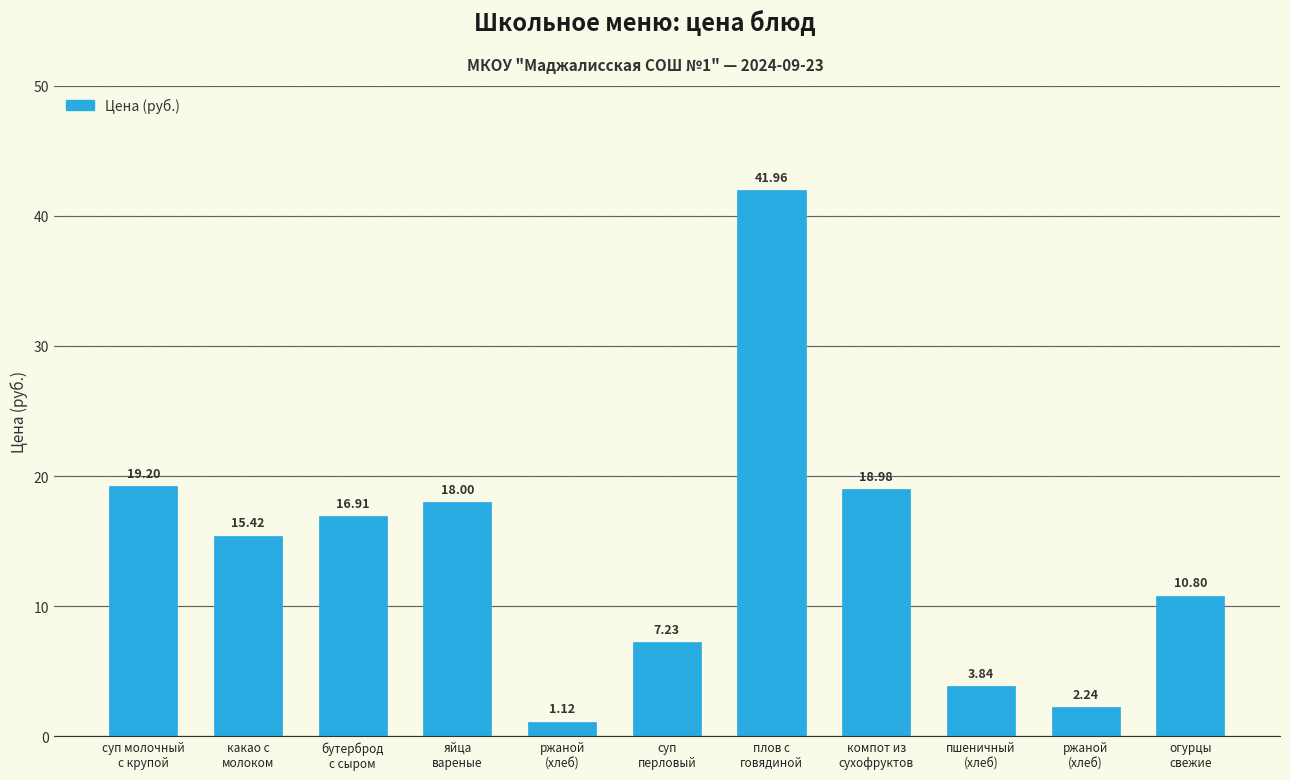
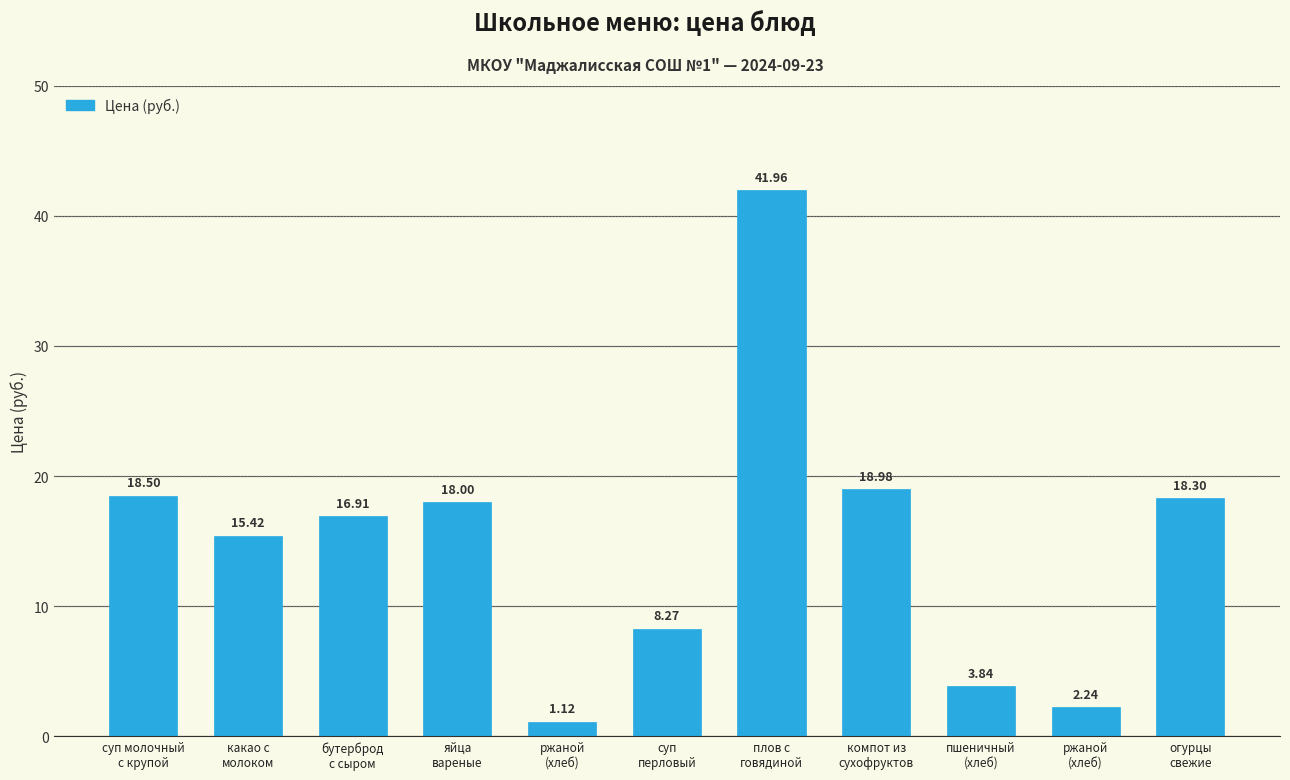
суп молочный с крупой: 19.20 -> 18.50
суп перловый: 7.23 -> 8.27
огурцы свежие: 10.80 -> 18.30
